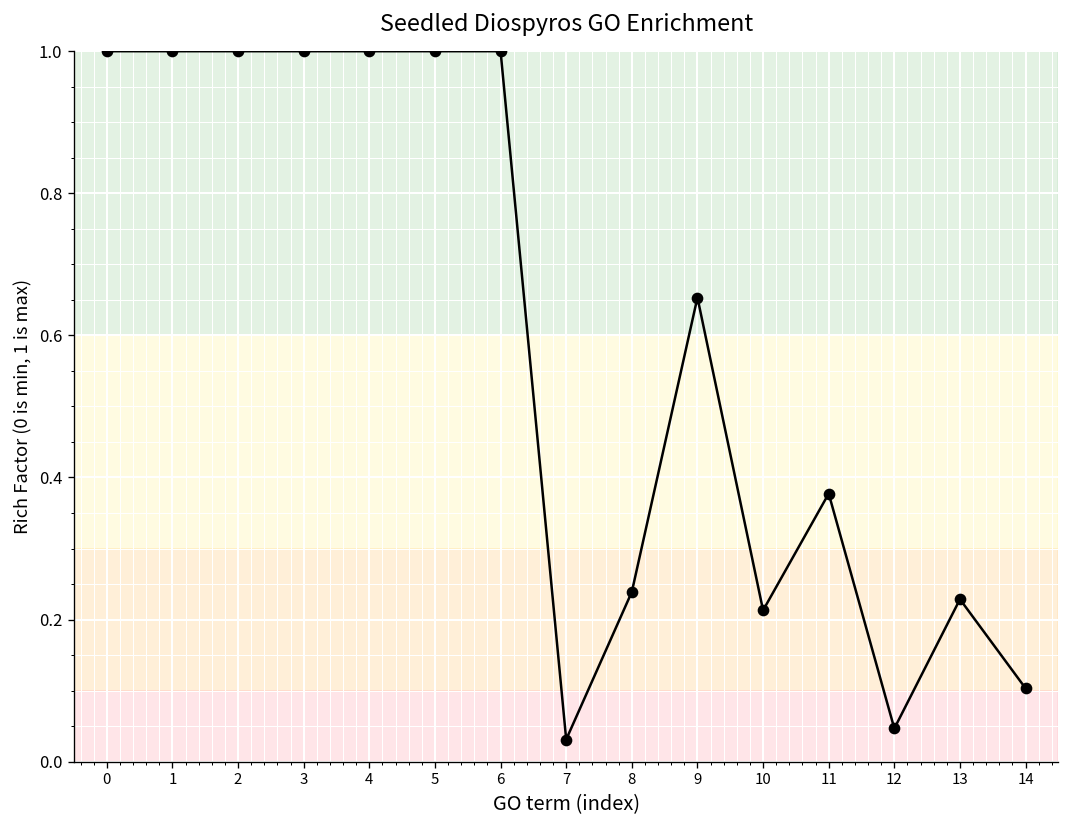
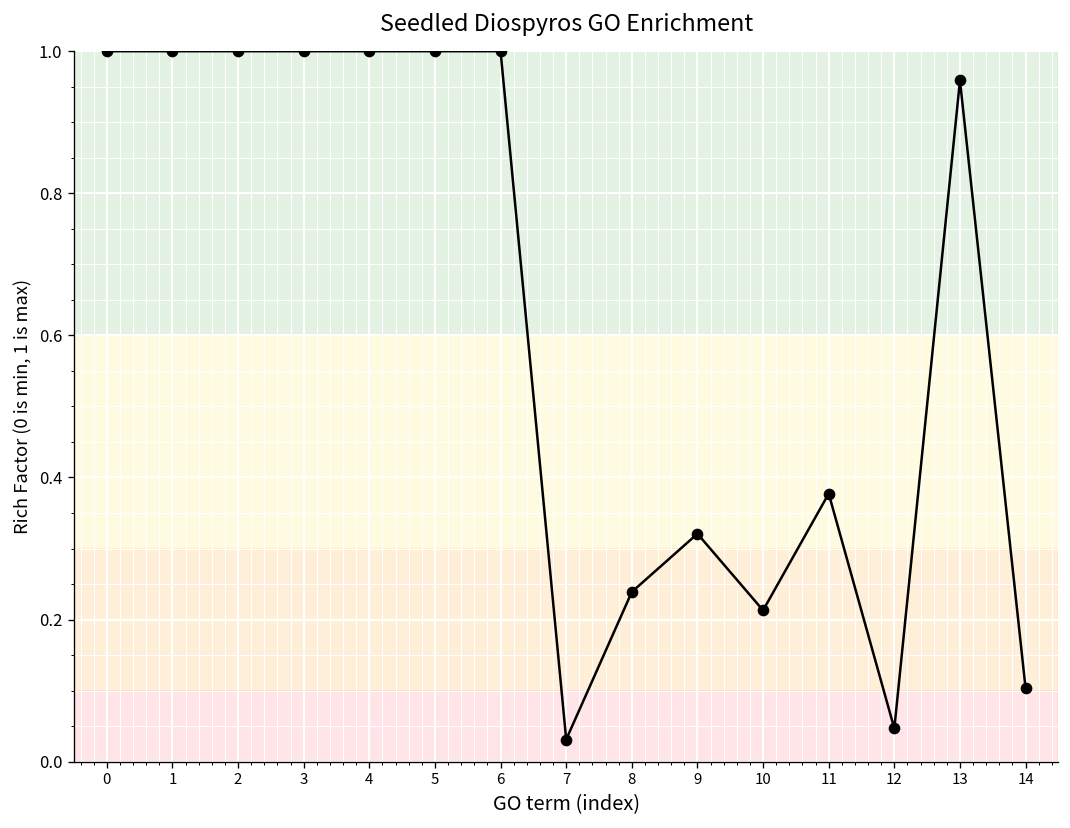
9: 0.65 -> 0.32
13: 0.23 -> 0.96
